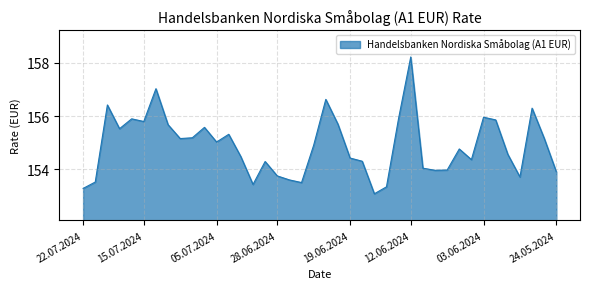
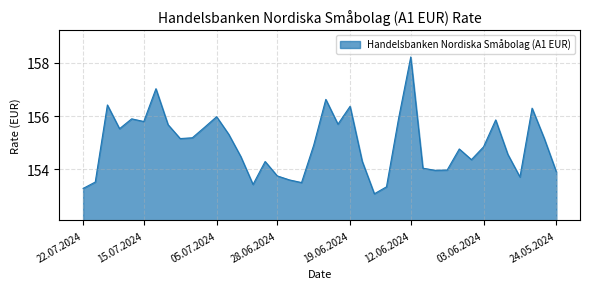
05.07.2024: 155.0 -> 156.0
19.06.2024: 154.4 -> 156.4
03.06.2024: 156.0 -> 154.9
